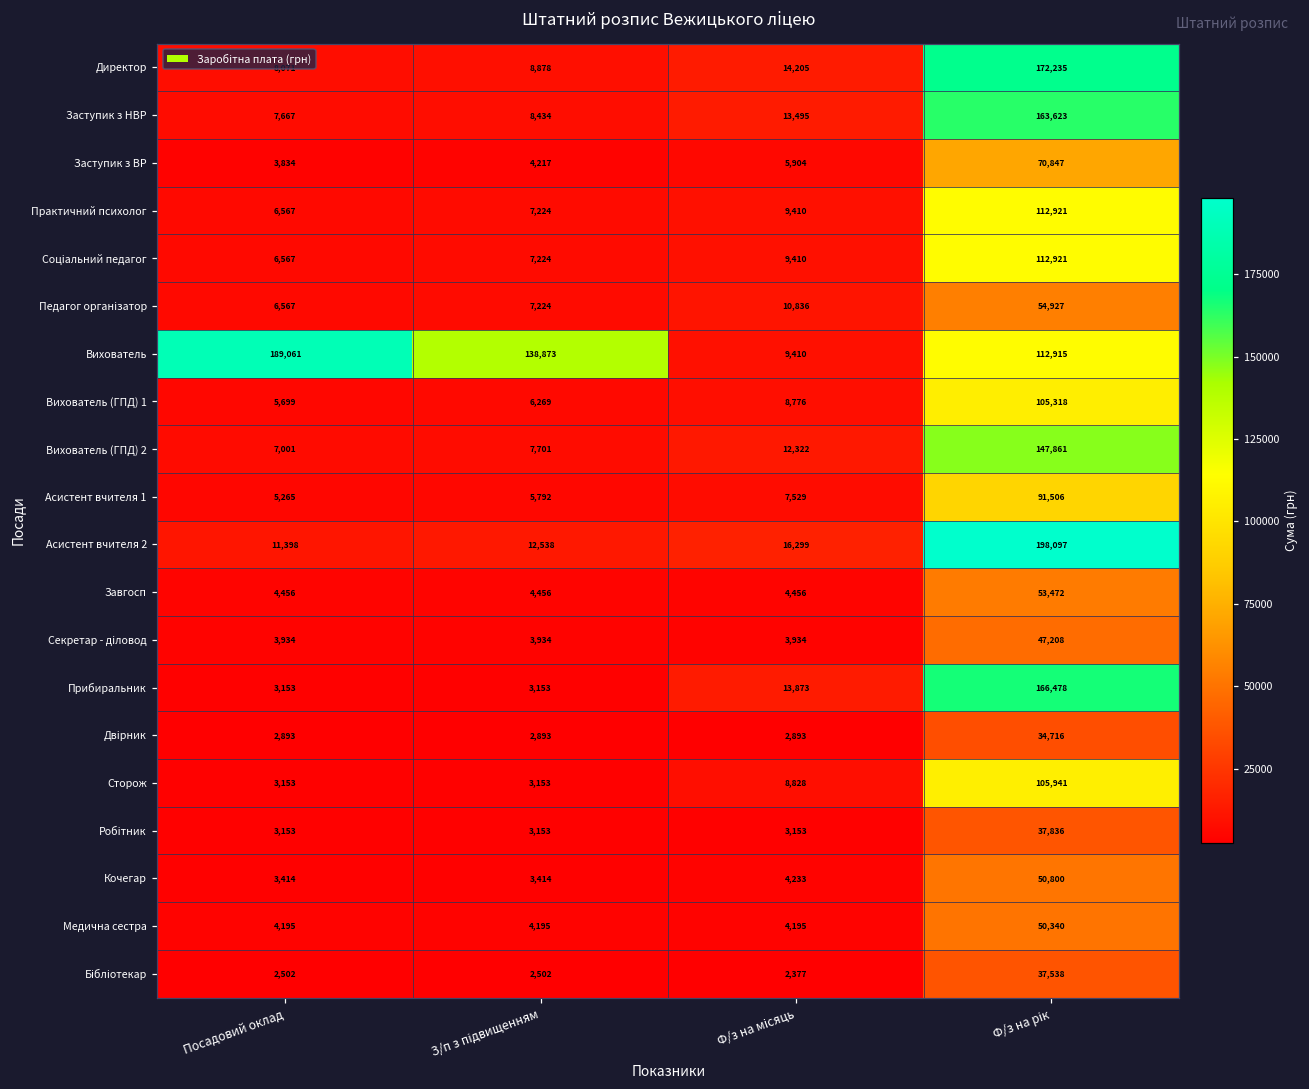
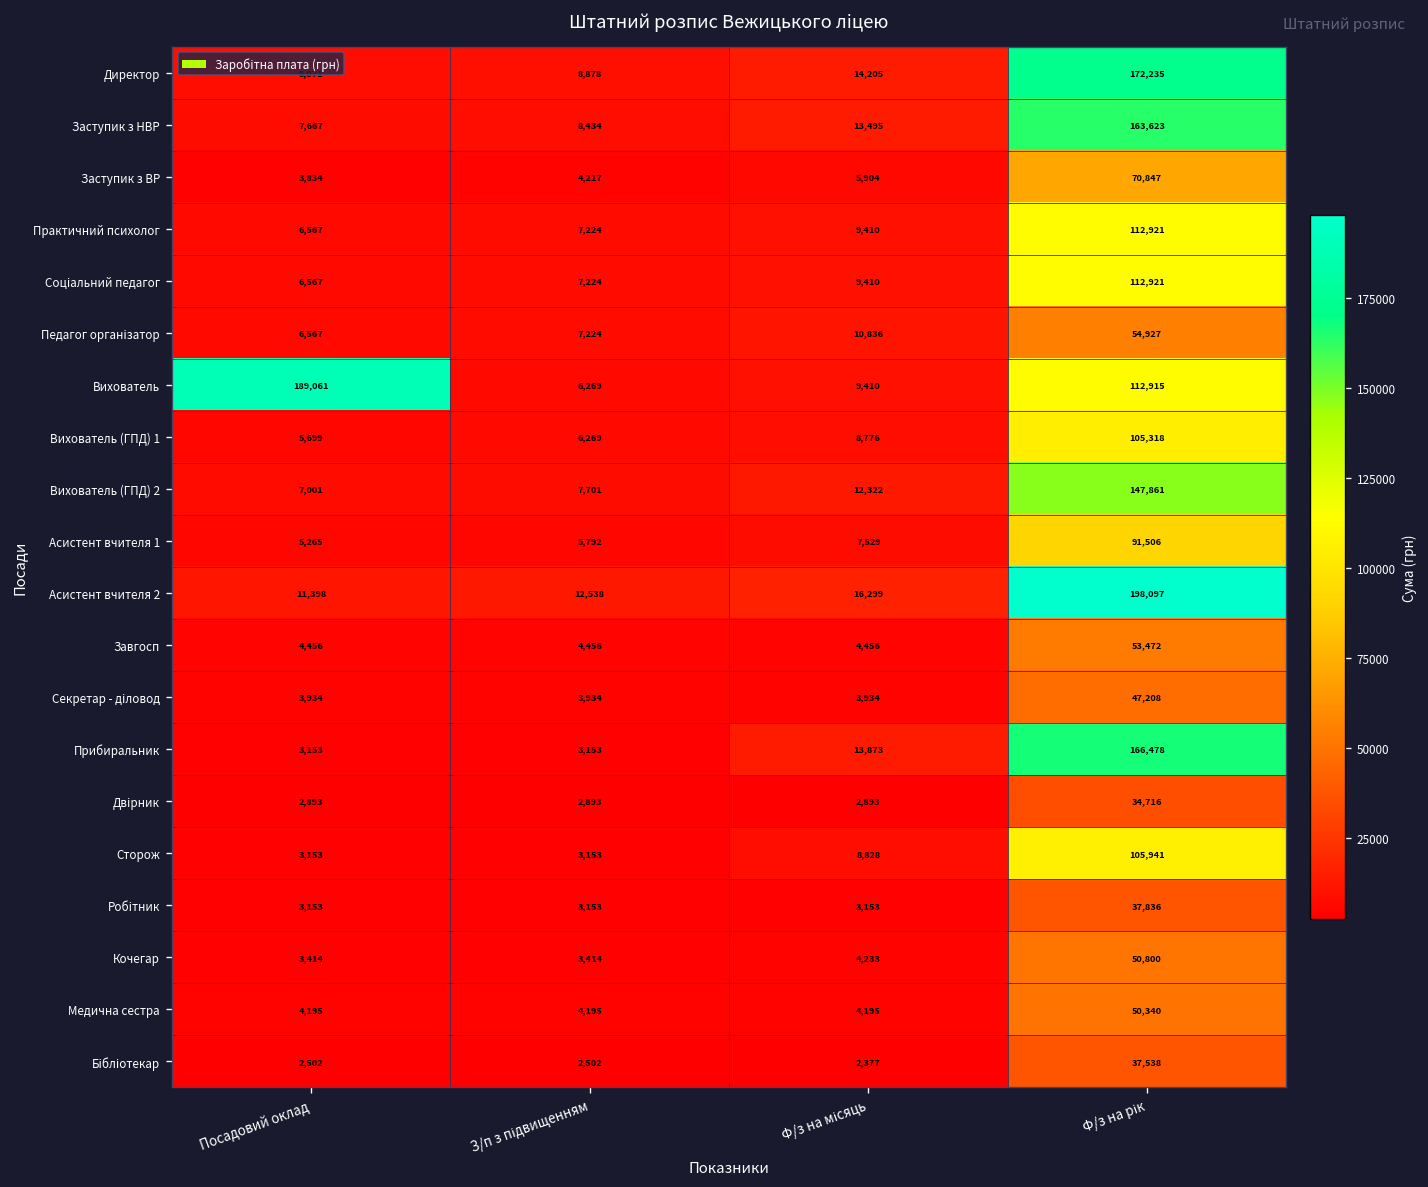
Вихователь, З/п з підвищенням: 138,873 -> 6,269
